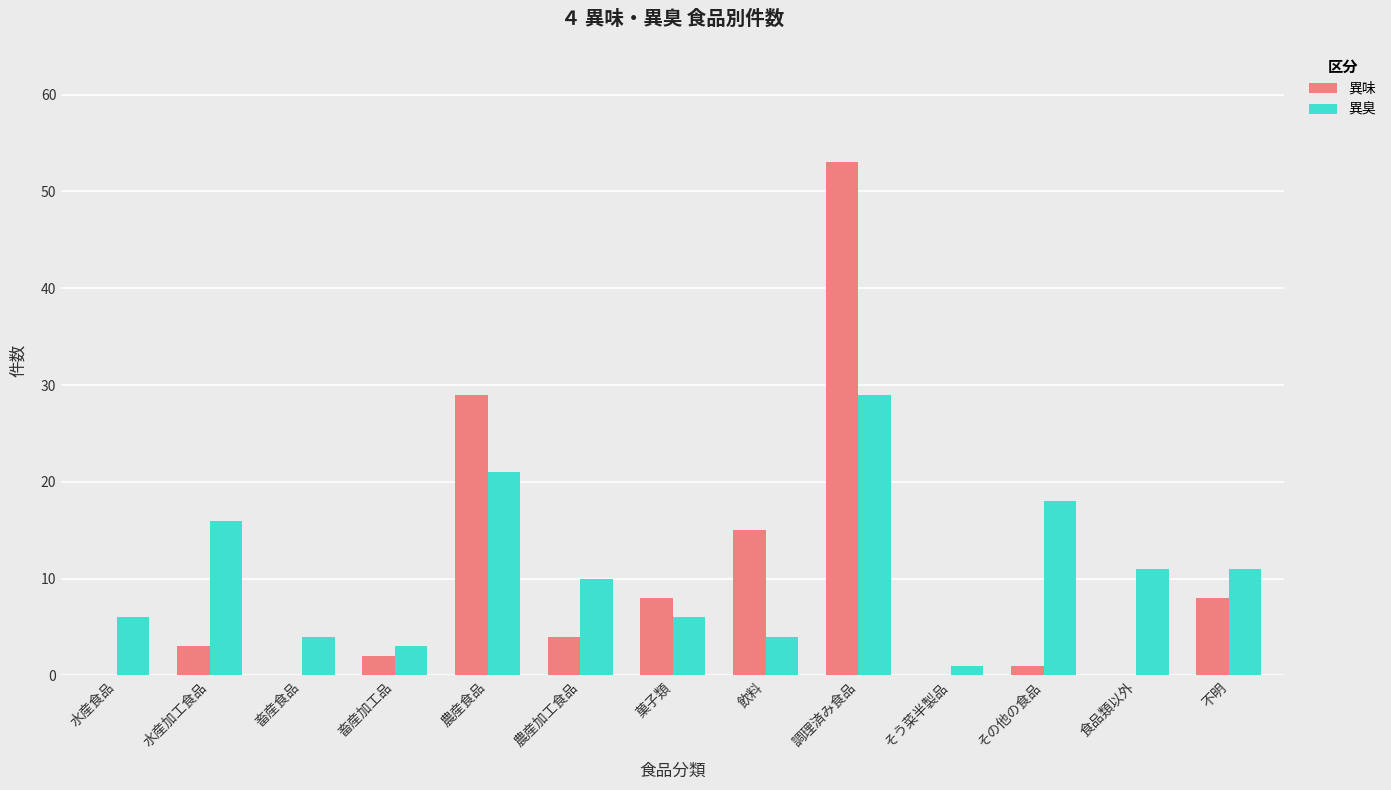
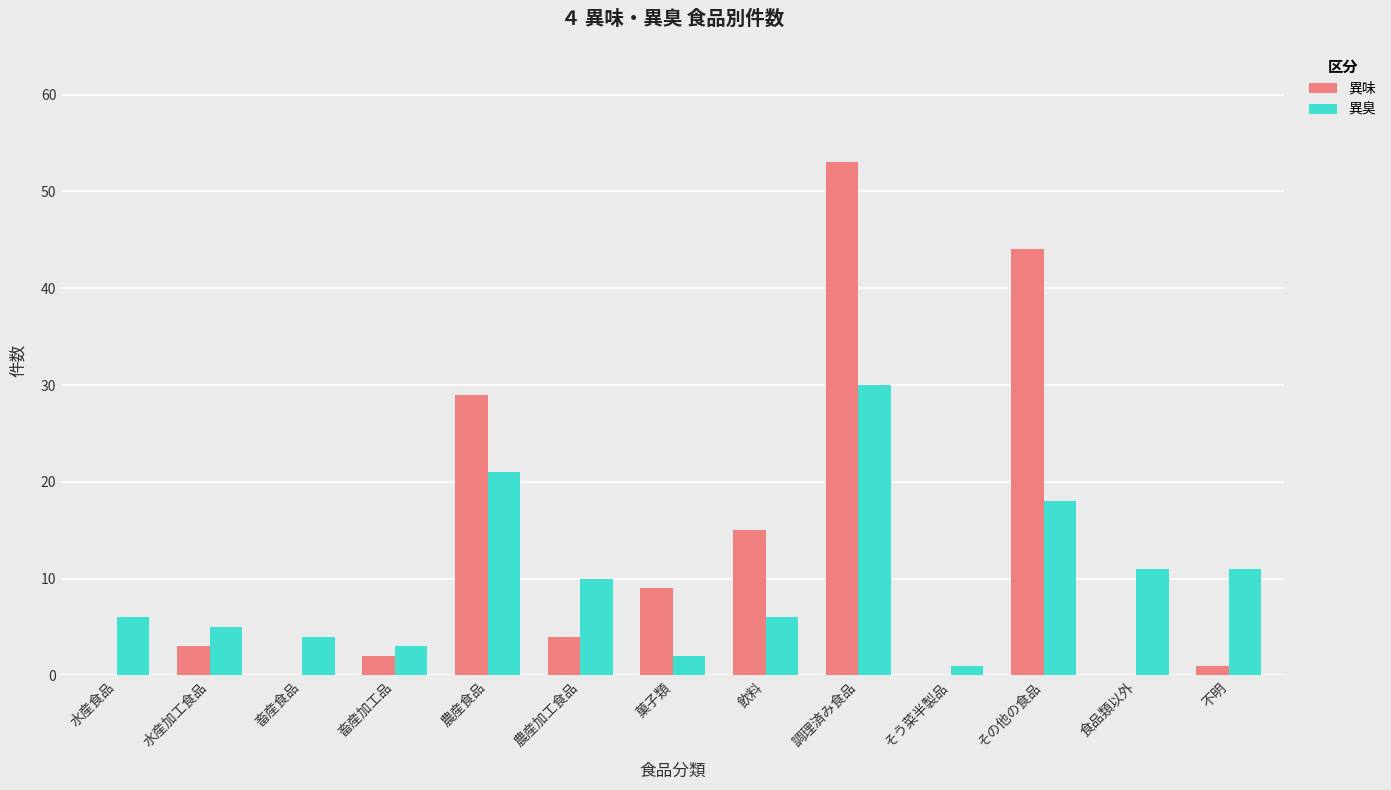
異臭, 水産加工食品: 16 -> 5
異味, 菓子類: 8 -> 9
異臭, 菓子類: 6 -> 2
異臭, 飲料: 4 -> 6
異臭, 調理済み食品: 29 -> 30
異味, その他の食品: 1 -> 44
異味, 不明: 8 -> 1
